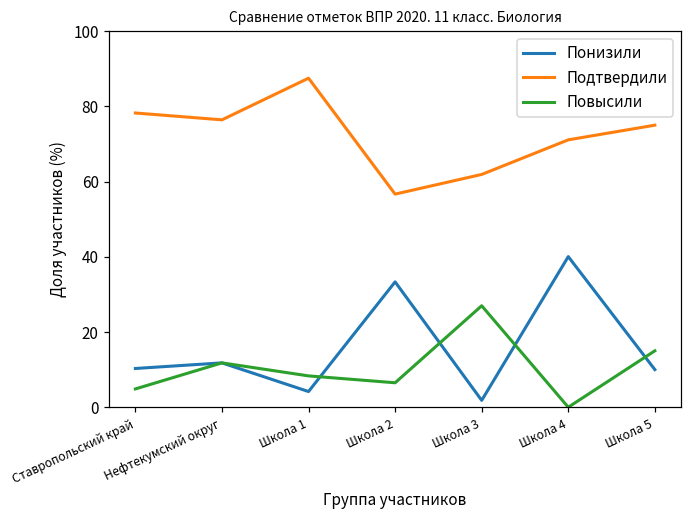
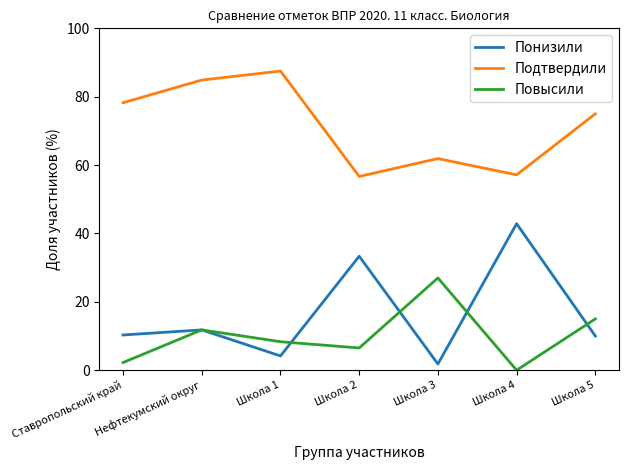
Повысили, Ставропольский край: 5 -> 2
Подтвердили, Нефтекумский округ: 76 -> 85
Понизили, Школа 4: 40 -> 43
Подтвердили, Школа 4: 71 -> 57
